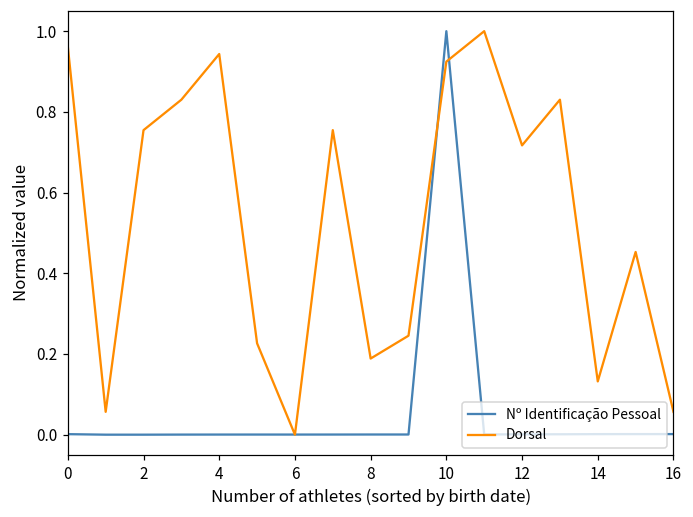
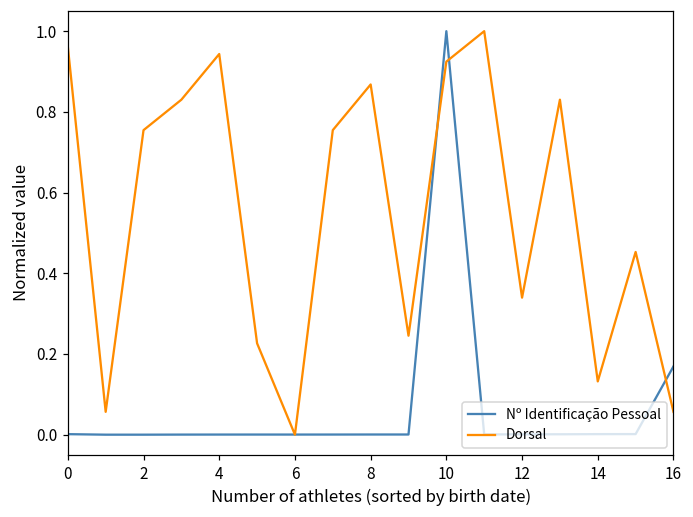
Dorsal, 8: 0.19 -> 0.87
Dorsal, 12: 0.72 -> 0.34
Nº Identificação Pessoal, 16: 0.00 -> 0.17
